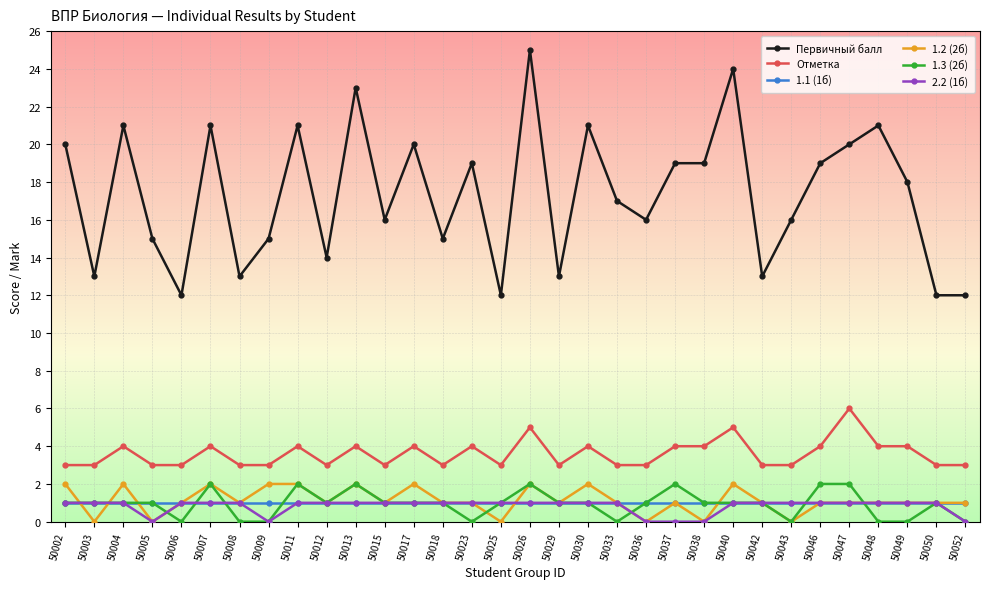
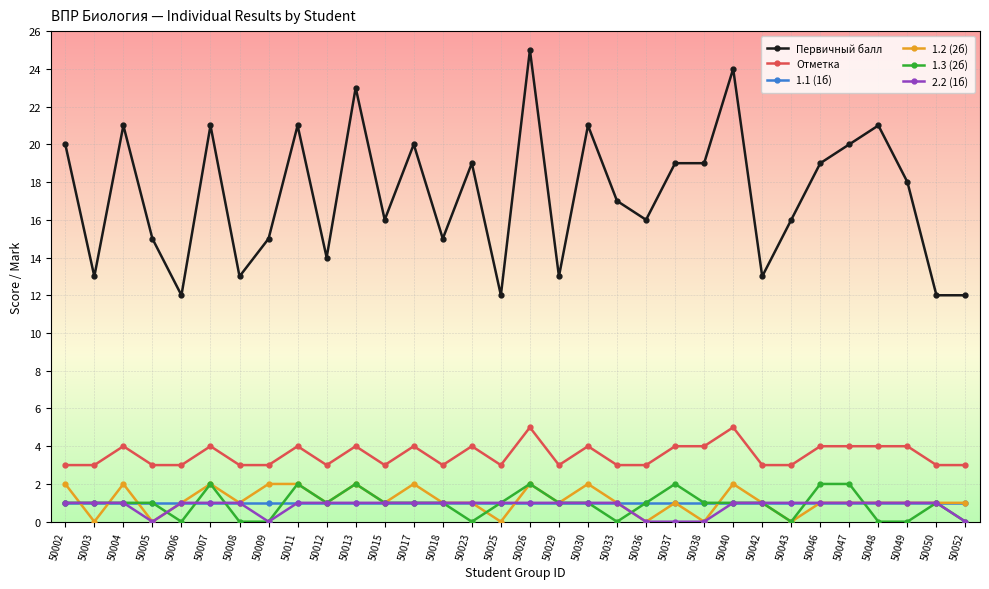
Отметка, 50047: 6 -> 4
